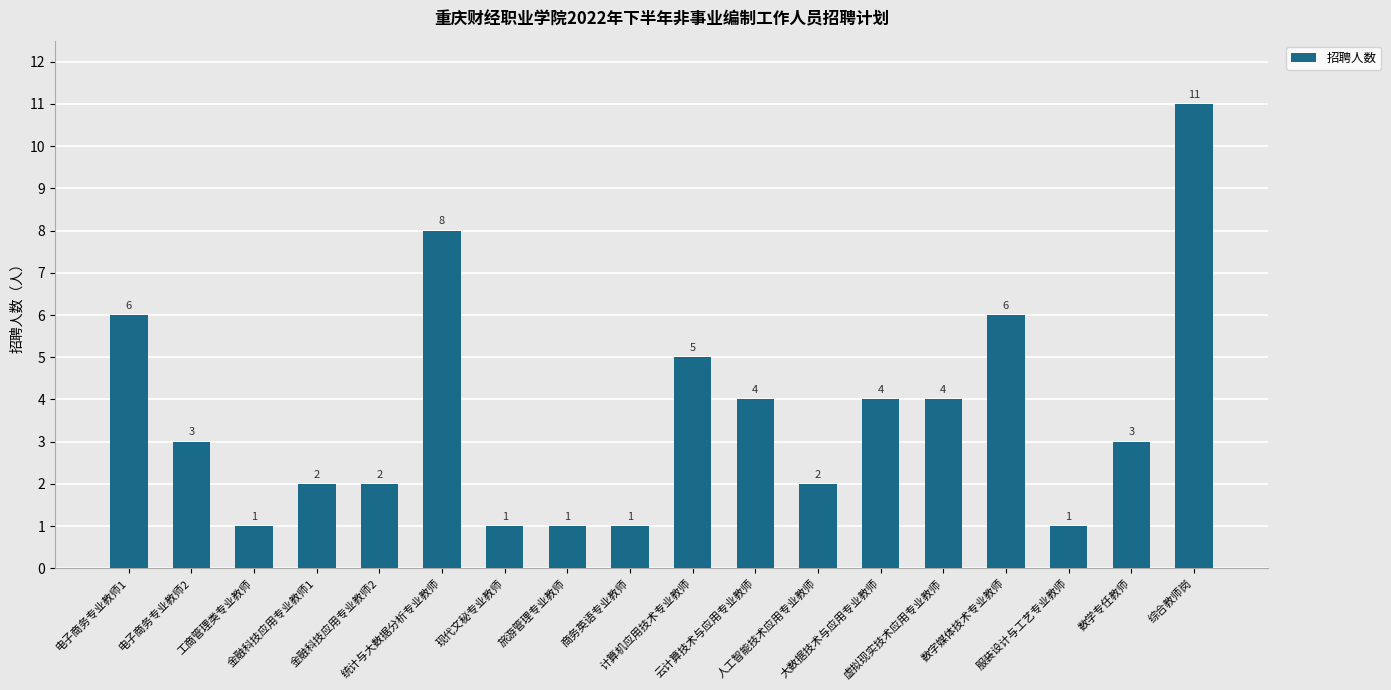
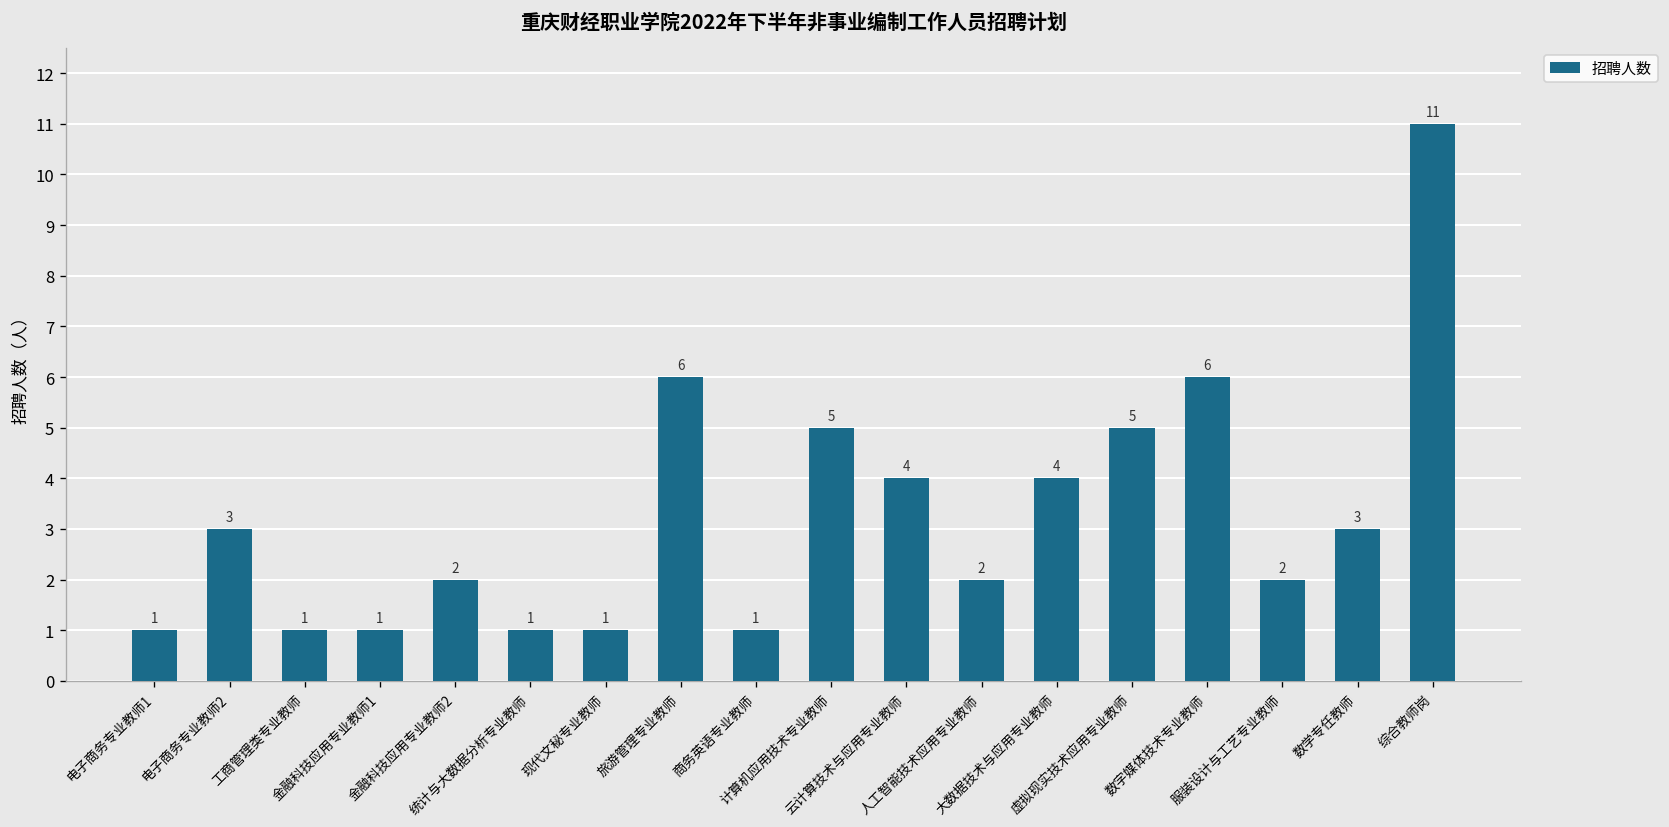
电子商务专业教师1: 6 -> 1
金融科技应用专业教师1: 2 -> 1
统计与大数据分析专业教师: 8 -> 1
旅游管理专业教师: 1 -> 6
虚拟现实技术应用专业教师: 4 -> 5
服装设计与工艺专业教师: 1 -> 2
